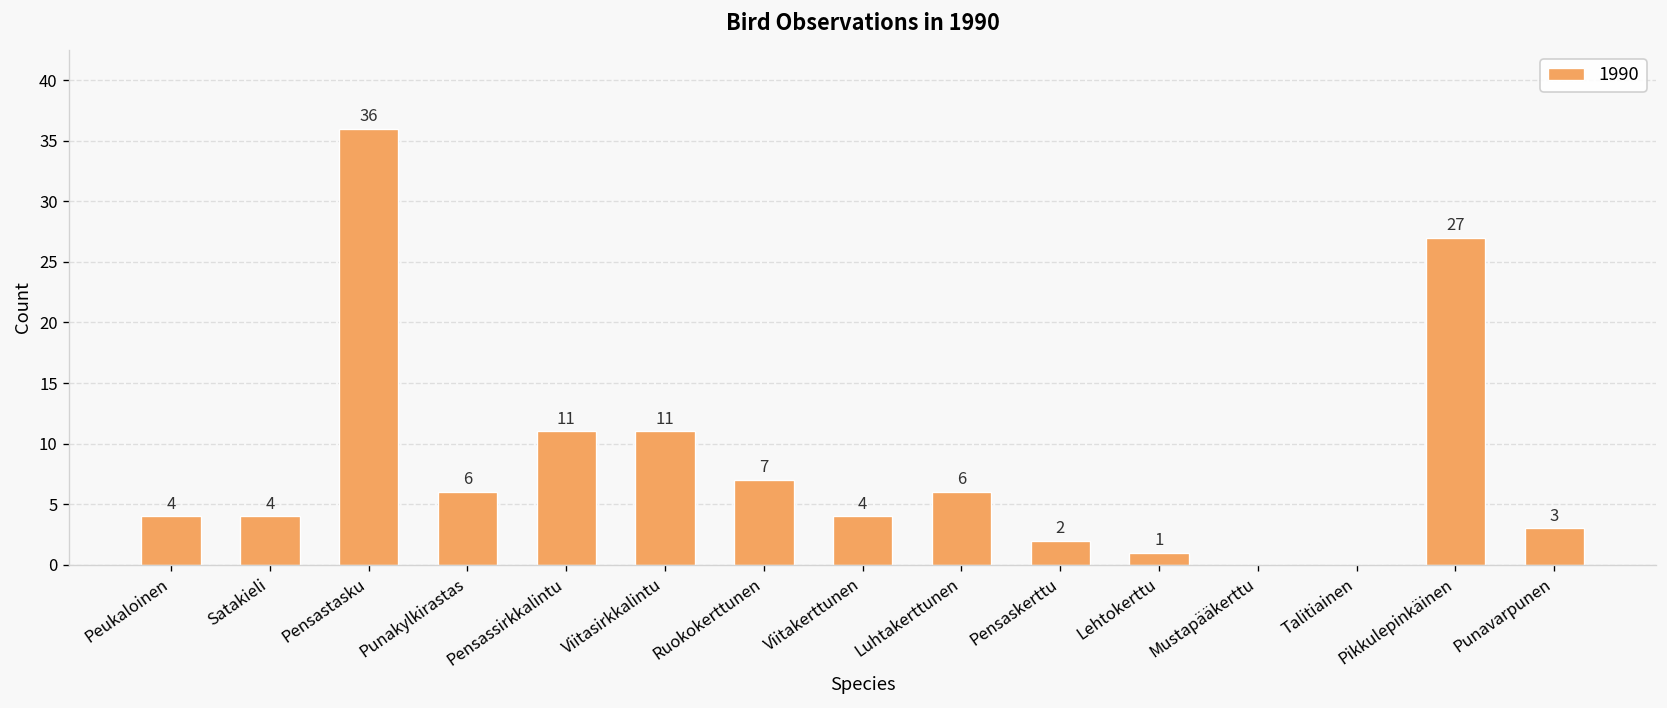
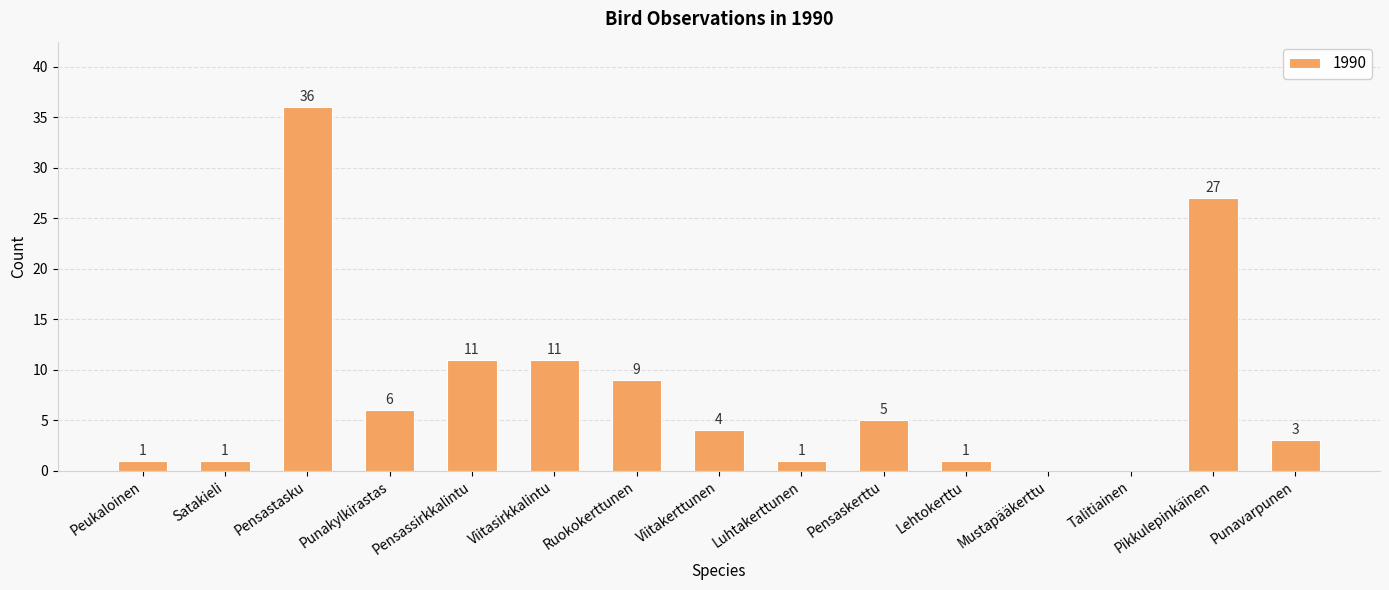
Peukaloinen: 4 -> 1
Satakieli: 4 -> 1
Ruokokerttunen: 7 -> 9
Luhtakerttunen: 6 -> 1
Pensaskerttu: 2 -> 5
